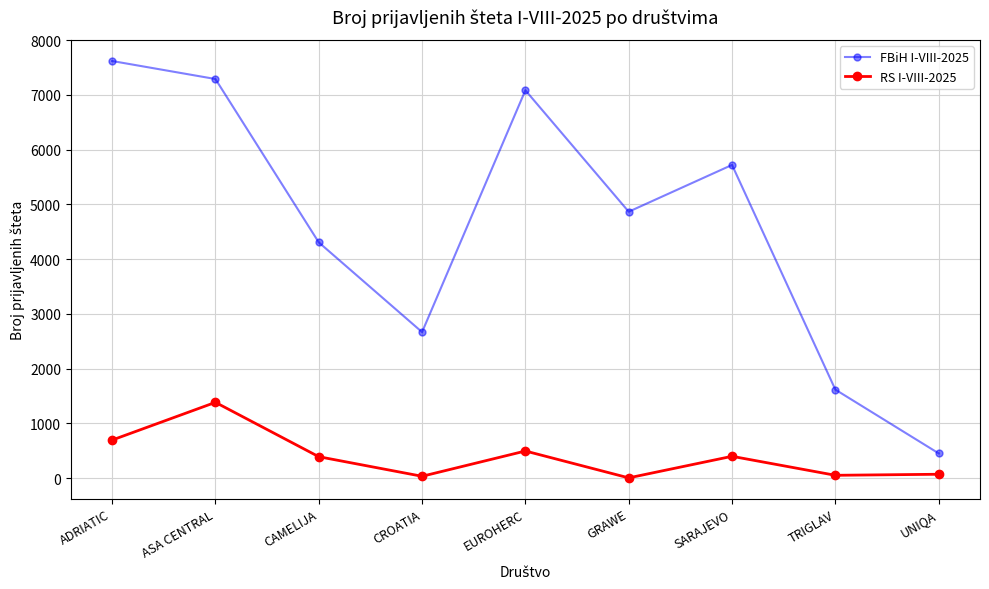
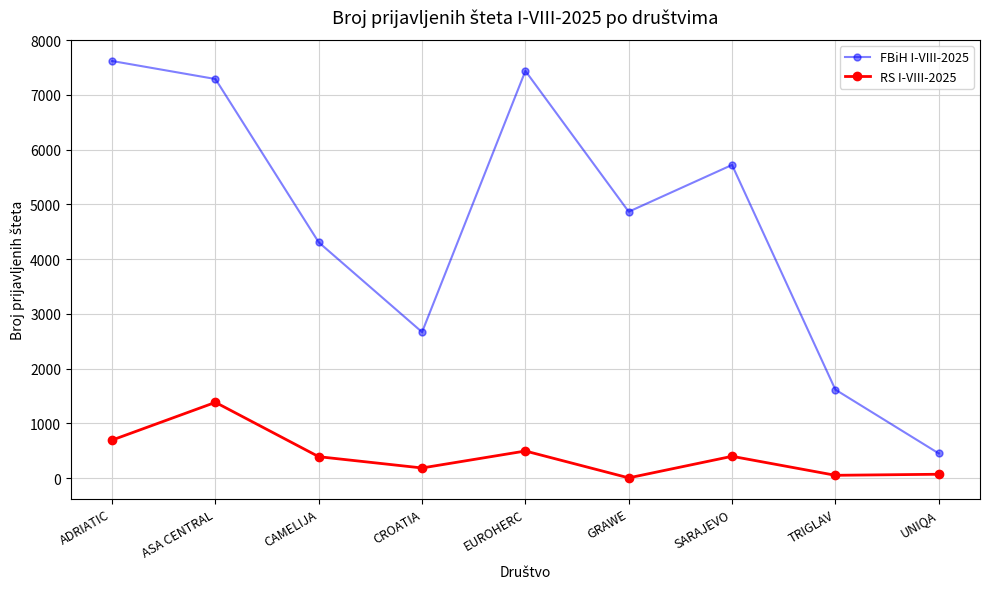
RS I-VIII-2025, CROATIA: 0 -> 200
FBiH I-VIII-2025, EUROHERC: 7100 -> 7400
